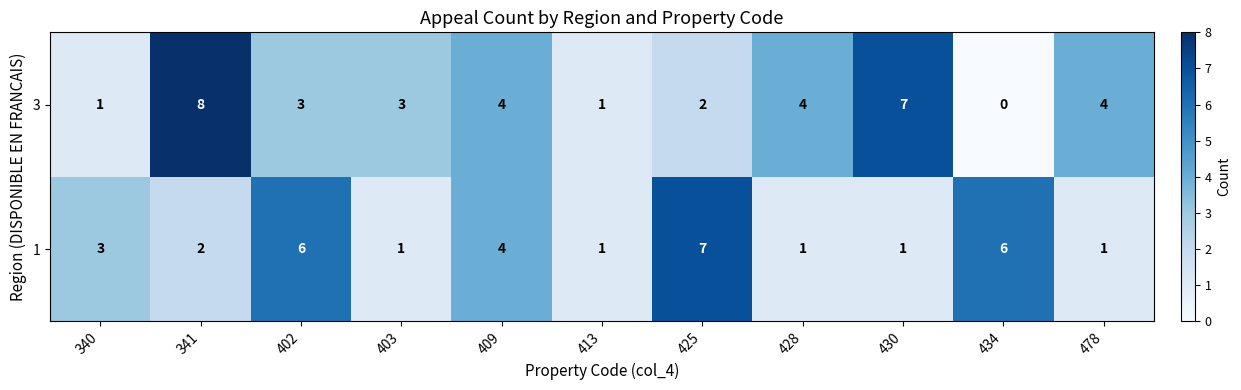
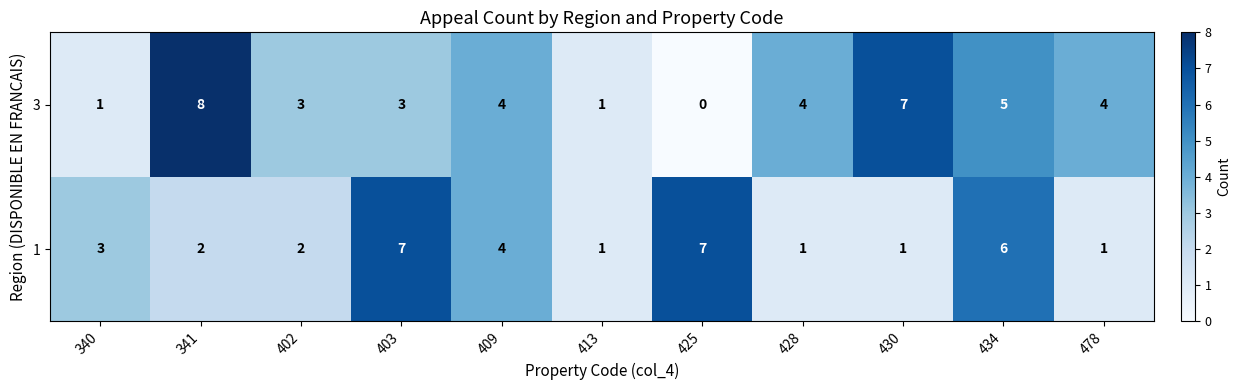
3, 425: 2 -> 0
3, 434: 0 -> 5
1, 402: 6 -> 2
1, 403: 1 -> 7
